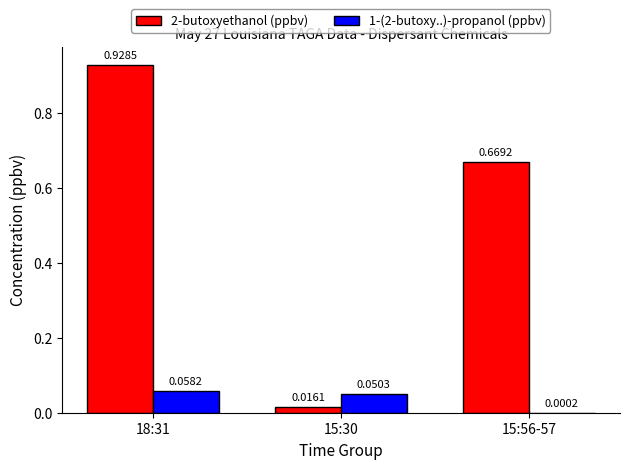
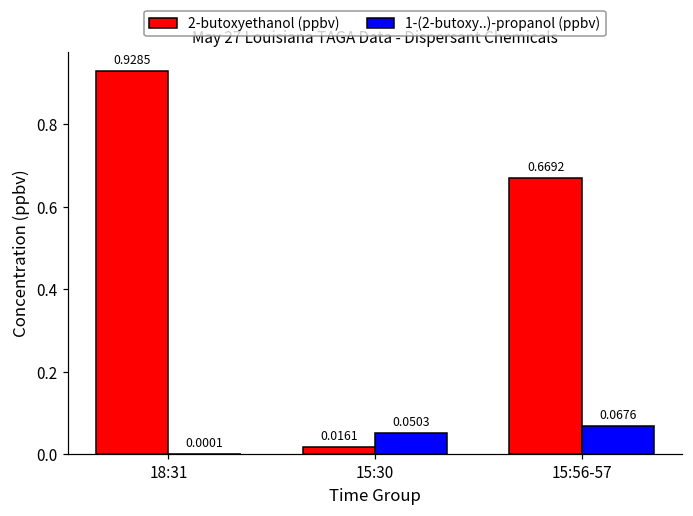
1-(2-butoxy..)-propanol (ppbv), 18:31: 0.0582 -> 0.0001
1-(2-butoxy..)-propanol (ppbv), 15:56-57: 0.0002 -> 0.0676
